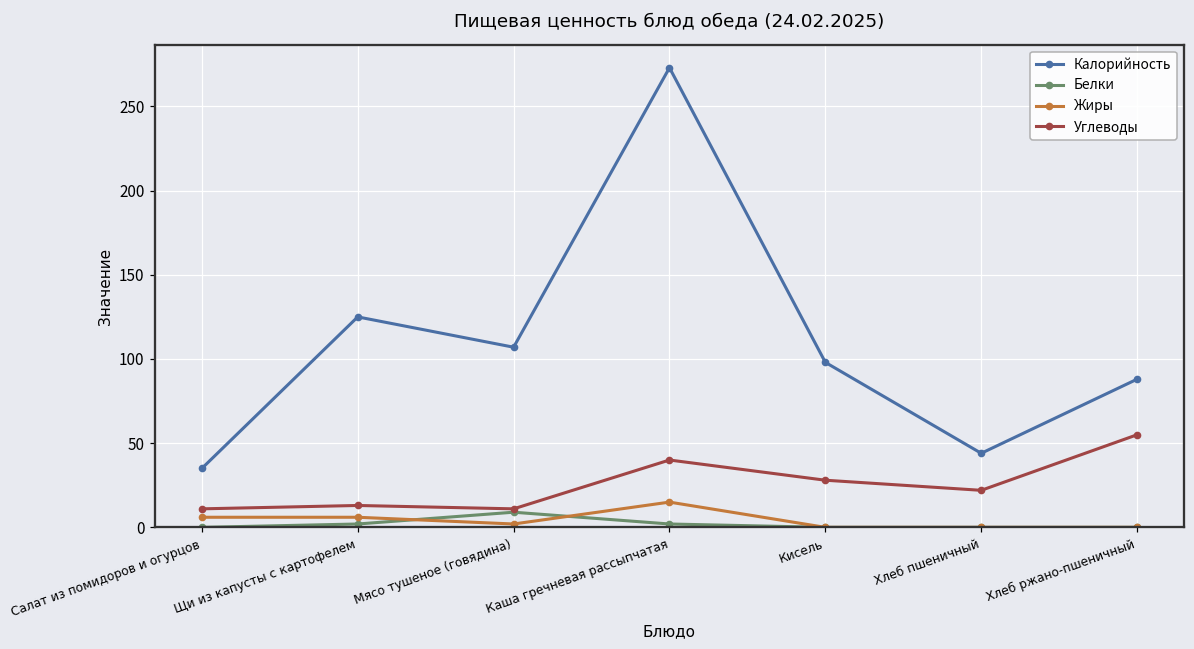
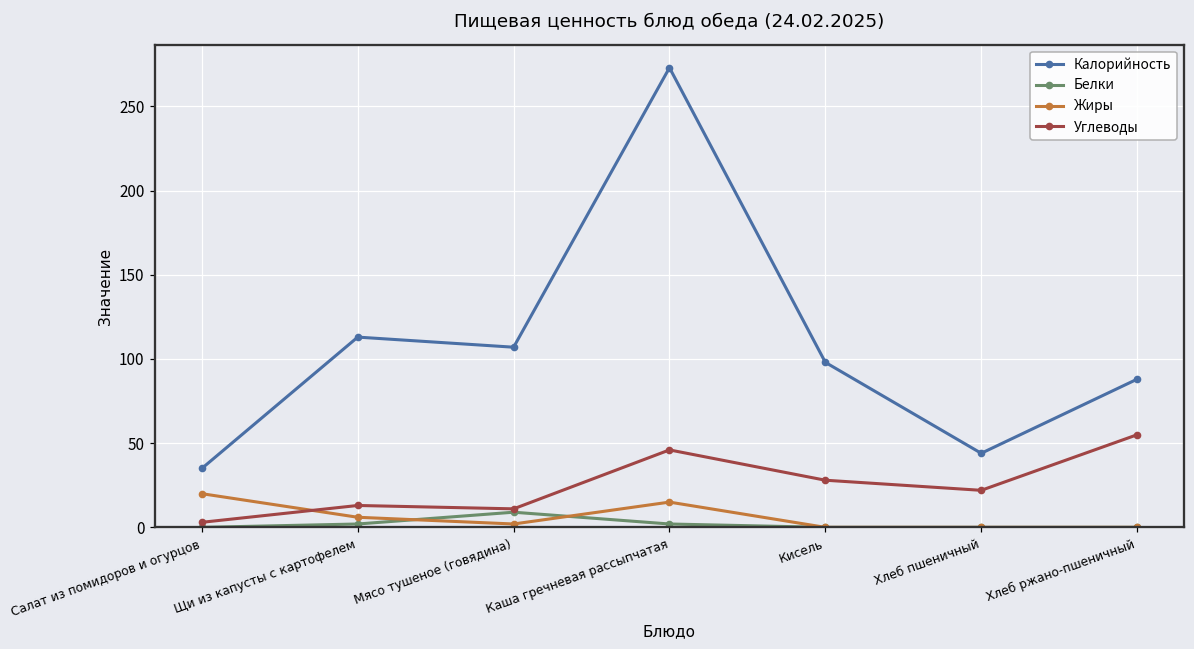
Жиры, Салат из помидоров и огурцов: 6 -> 20
Углеводы, Салат из помидоров и огурцов: 11 -> 3
Калорийность, Щи из капусты с картофелем: 125 -> 113
Углеводы, Каша гречневая рассыпчатая: 40 -> 46
